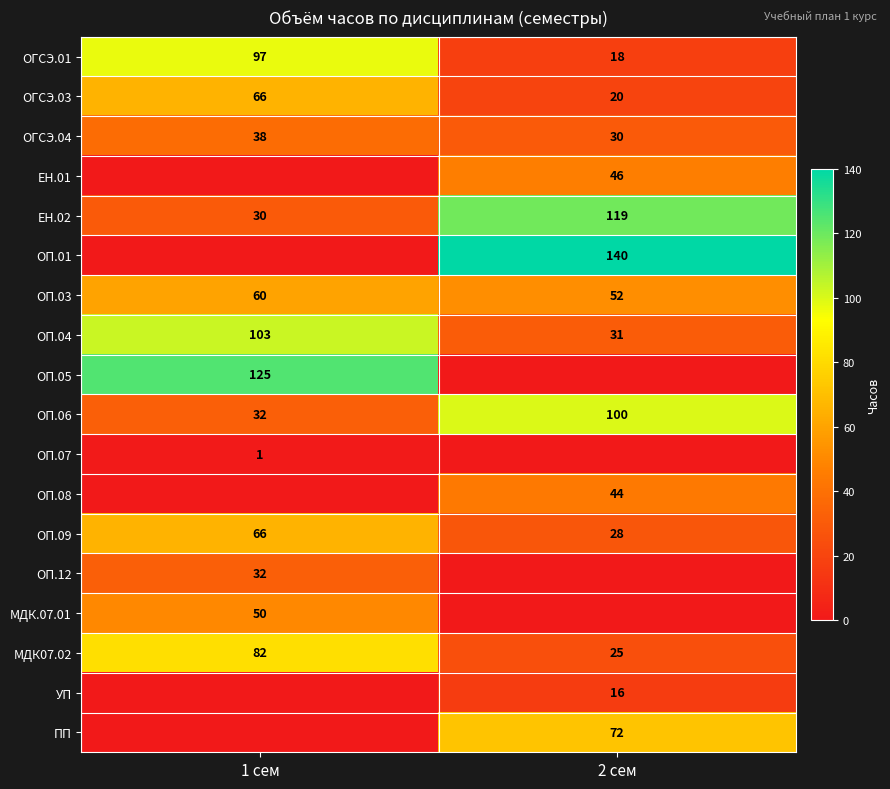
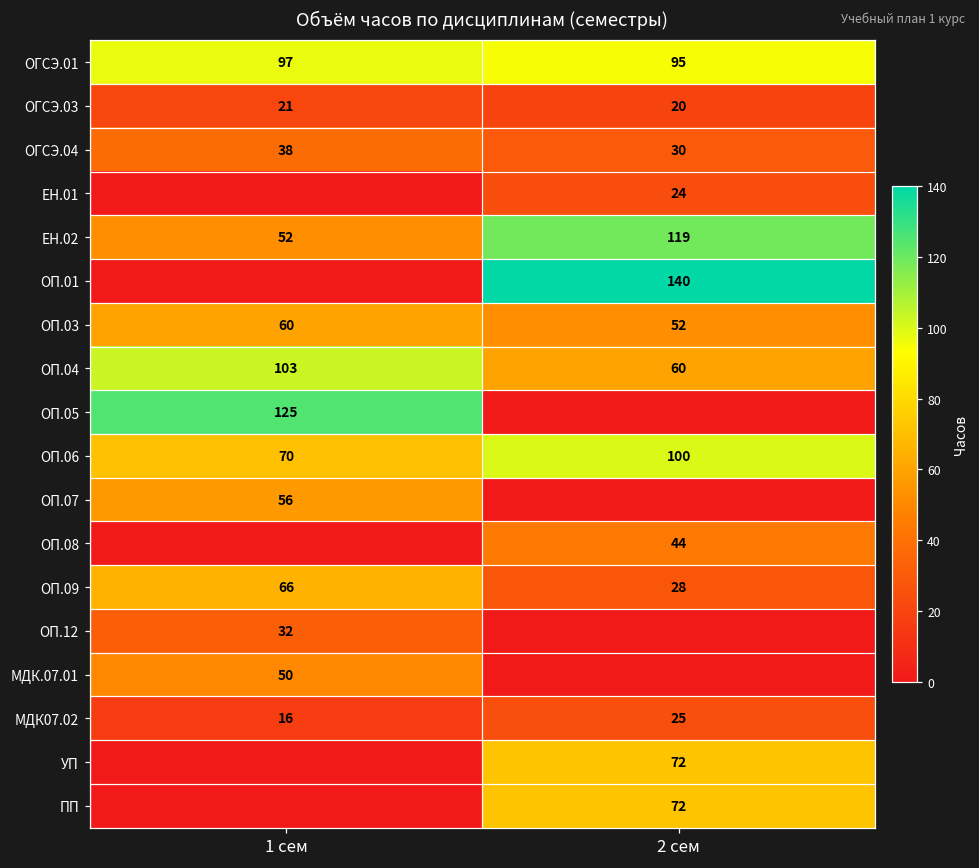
ОГСЭ.01, 2 сем: 18 -> 95
ОГСЭ.03, 1 сем: 66 -> 21
ЕН.01, 2 сем: 46 -> 24
ЕН.02, 1 сем: 30 -> 52
ОП.04, 2 сем: 31 -> 60
ОП.06, 1 сем: 32 -> 70
ОП.07, 1 сем: 1 -> 56
МДК07.02, 1 сем: 82 -> 16
УП, 2 сем: 16 -> 72
